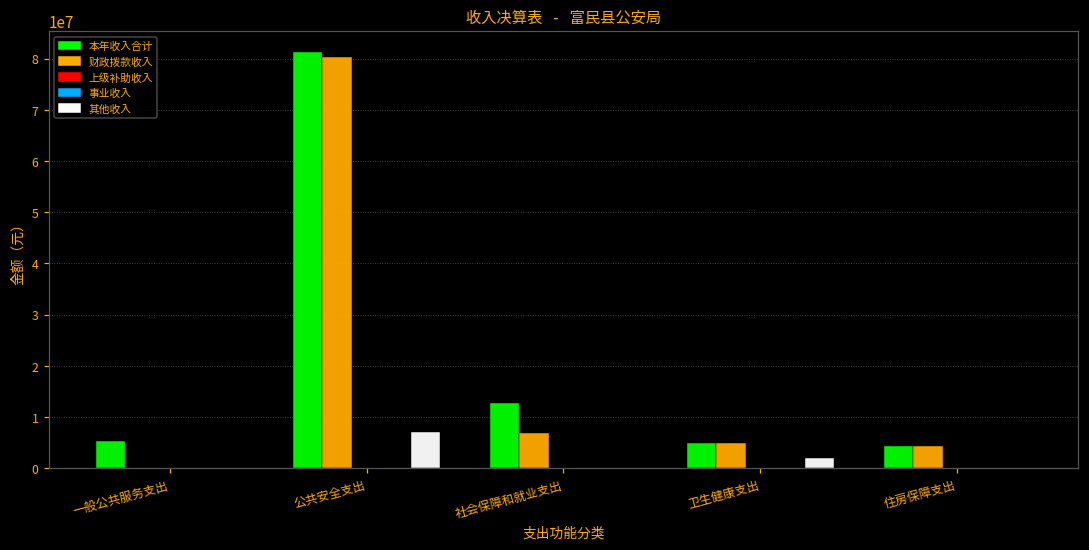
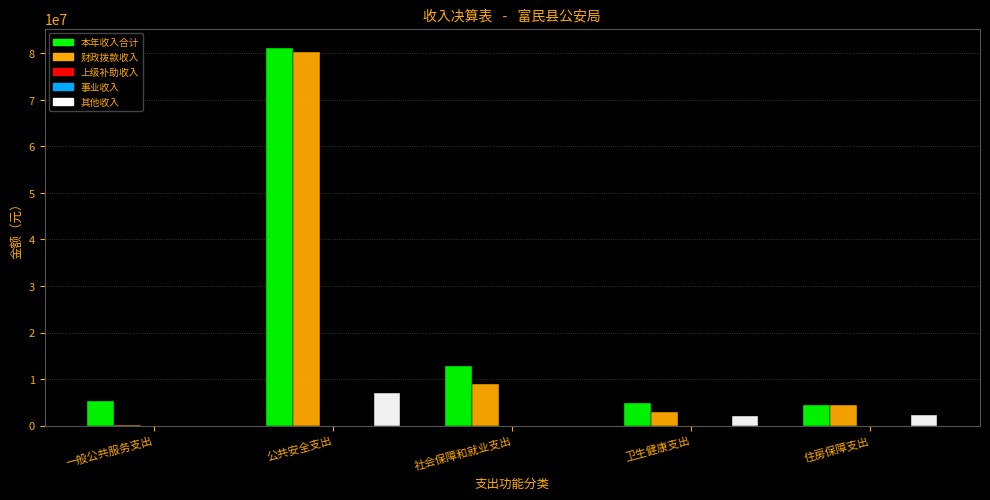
财政拨款收入, 社会保障和就业支出: 7000000 -> 9000000
财政拨款收入, 卫生健康支出: 5000000 -> 3000000
其他收入, 住房保障支出: 0 -> 2000000
